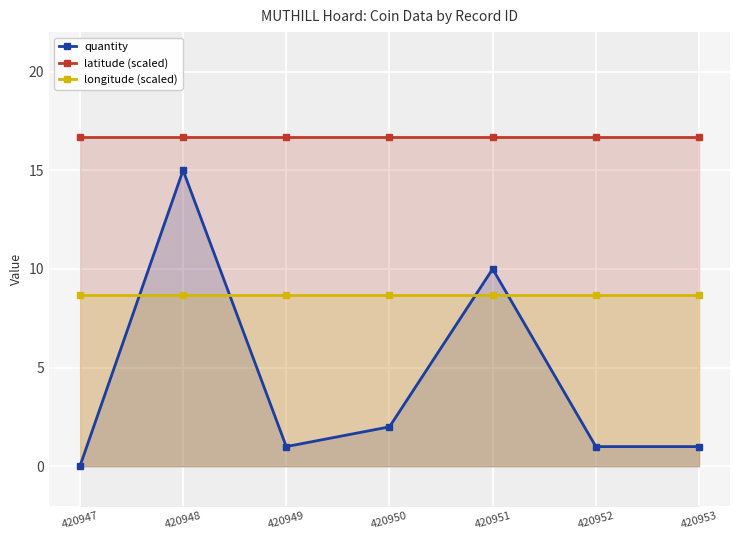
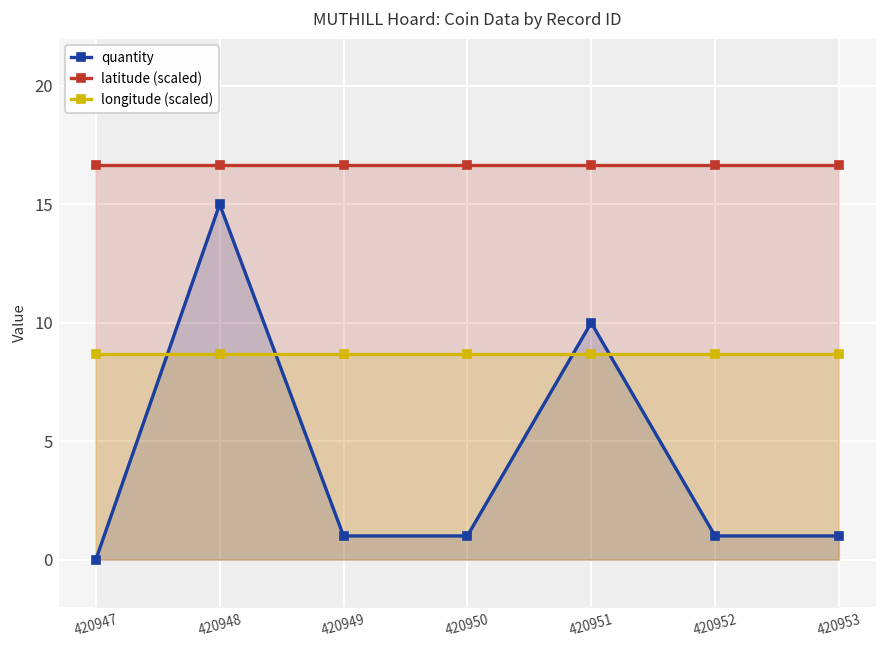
quantity, 420950: 2 -> 1
